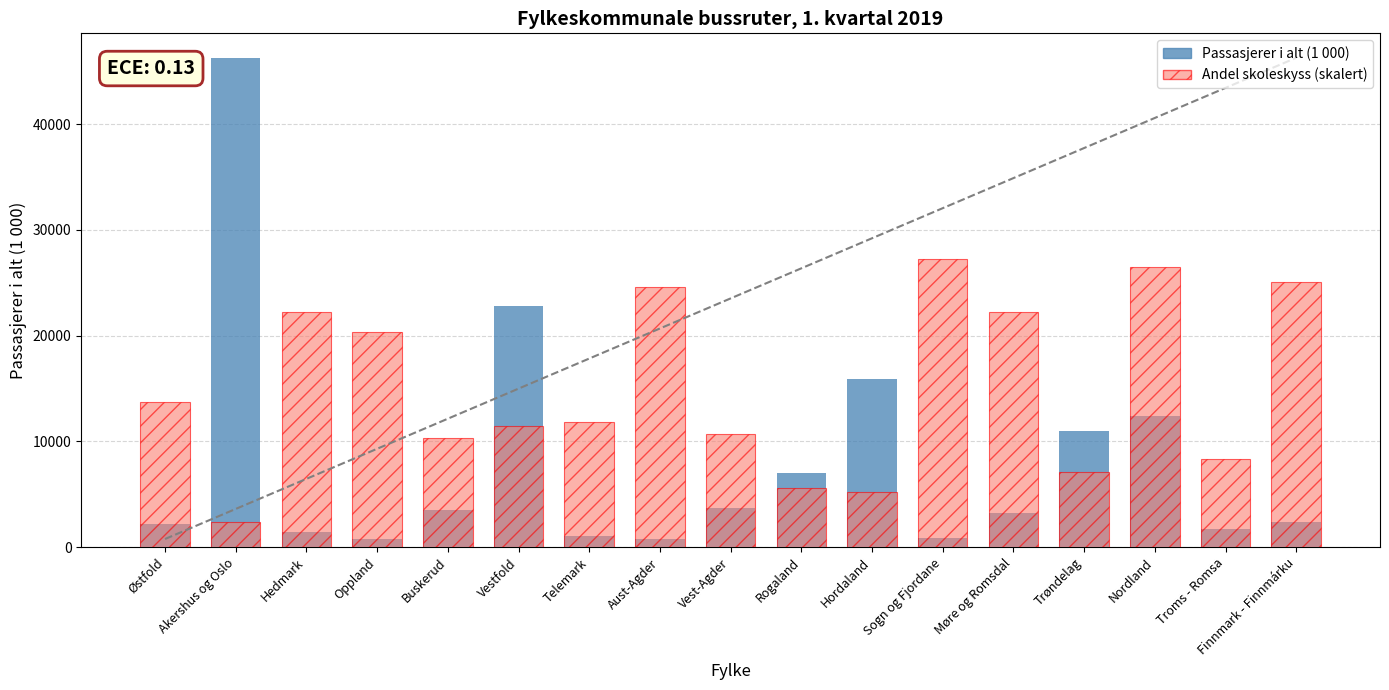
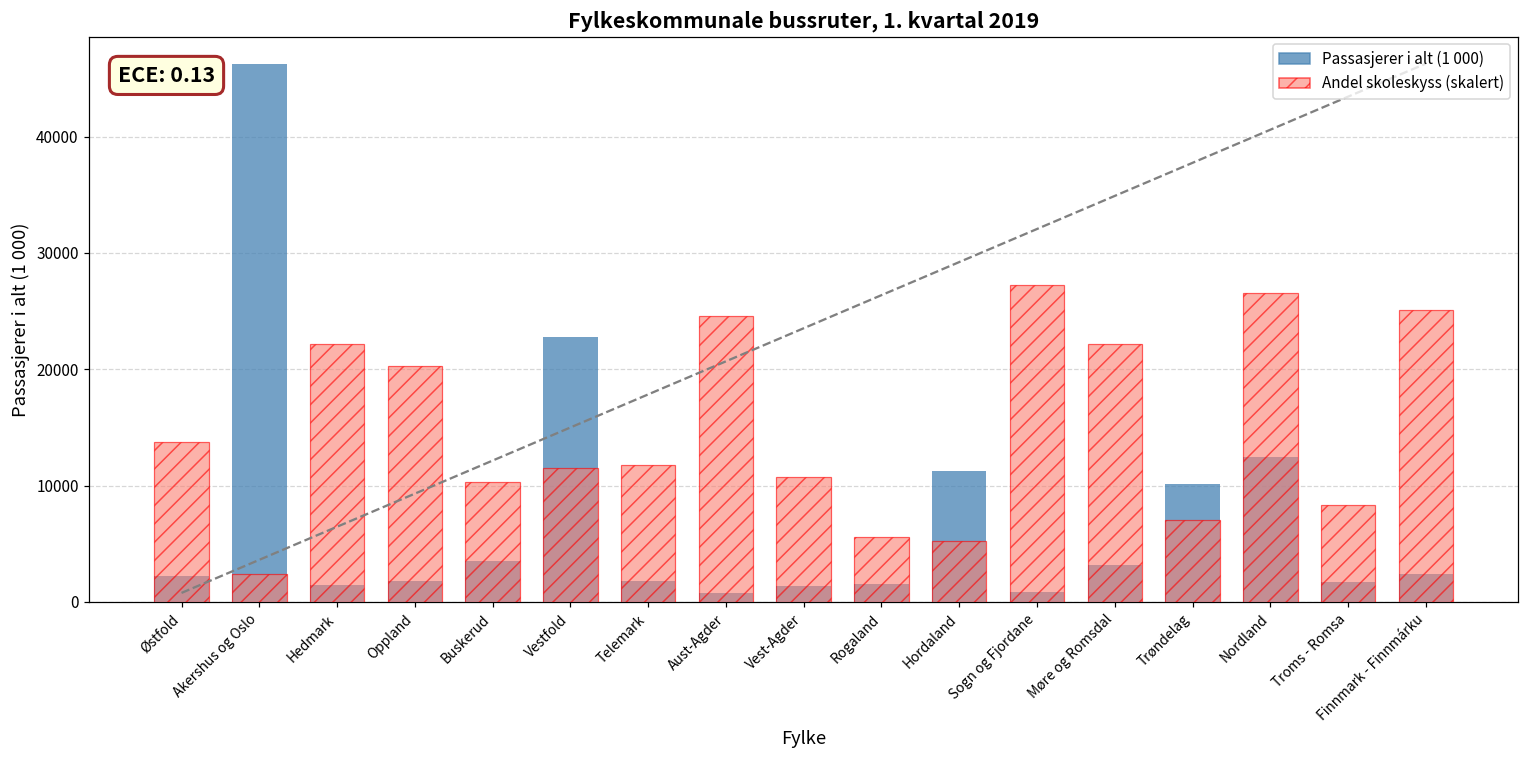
Passasjerer i alt (1 000), Oppland: 800 -> 1800
Passasjerer i alt (1 000), Telemark: 1000 -> 1800
Passasjerer i alt (1 000), Vest-Agder: 3700 -> 1400
Passasjerer i alt (1 000), Rogaland: 7100 -> 1500
Passasjerer i alt (1 000), Hordaland: 15900 -> 11200
Passasjerer i alt (1 000), Trøndelag: 11000 -> 10100
